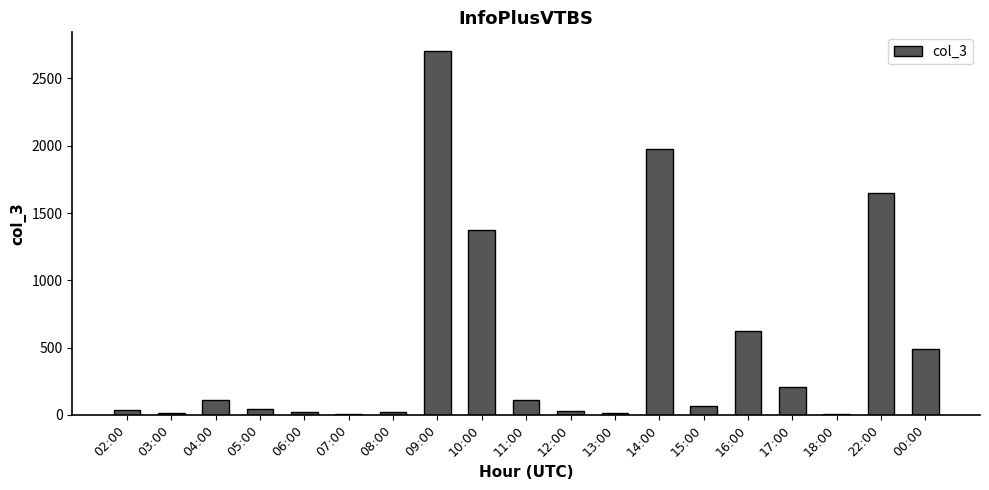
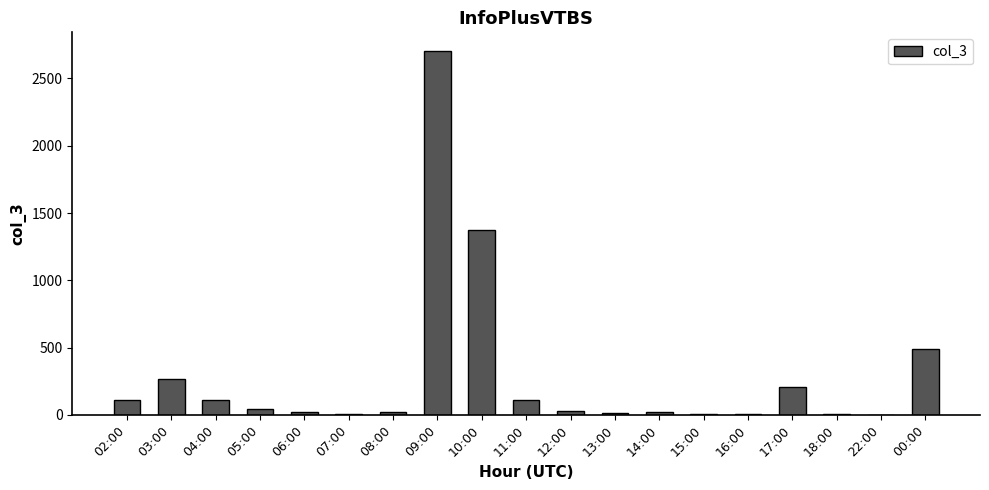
02:00: 30 -> 110
03:00: 10 -> 270
14:00: 1980 -> 20
15:00: 70 -> 10
16:00: 620 -> 0
22:00: 1650 -> 0
